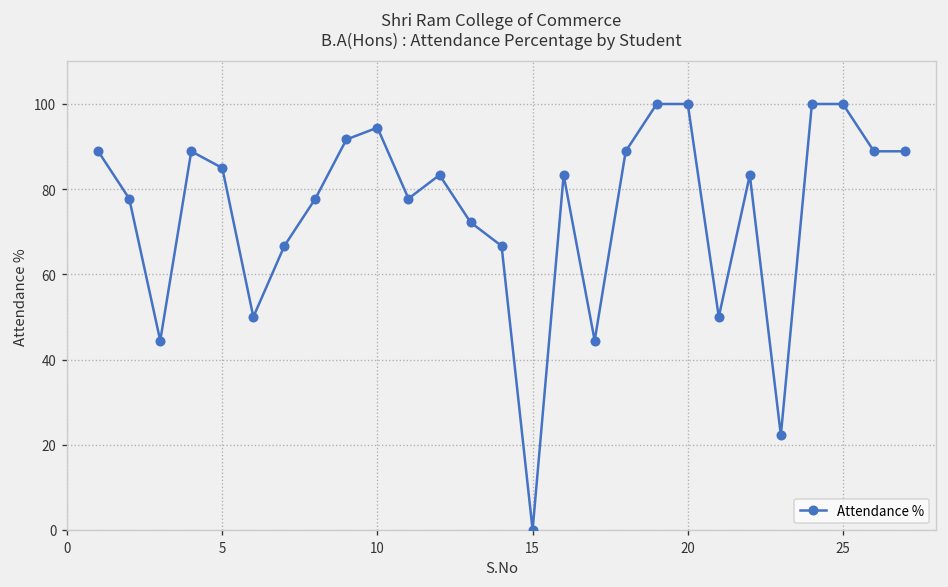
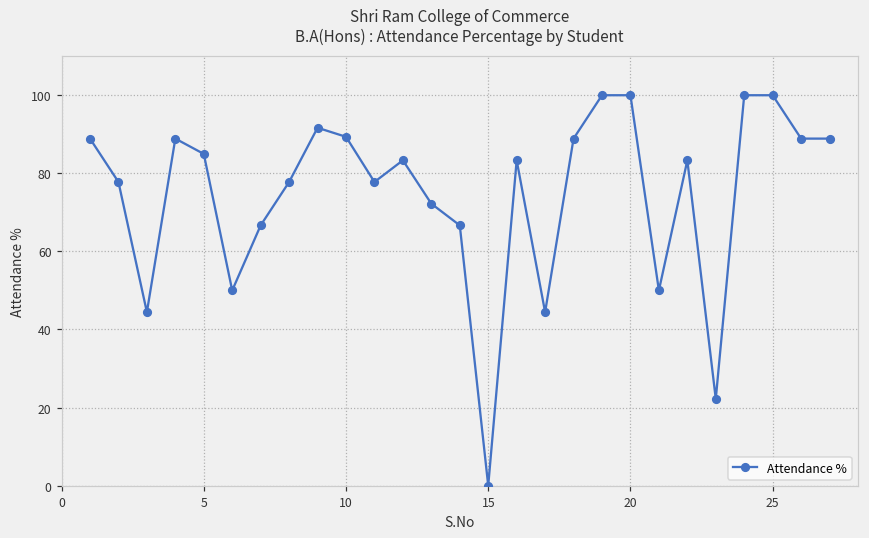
10: 94 -> 89
